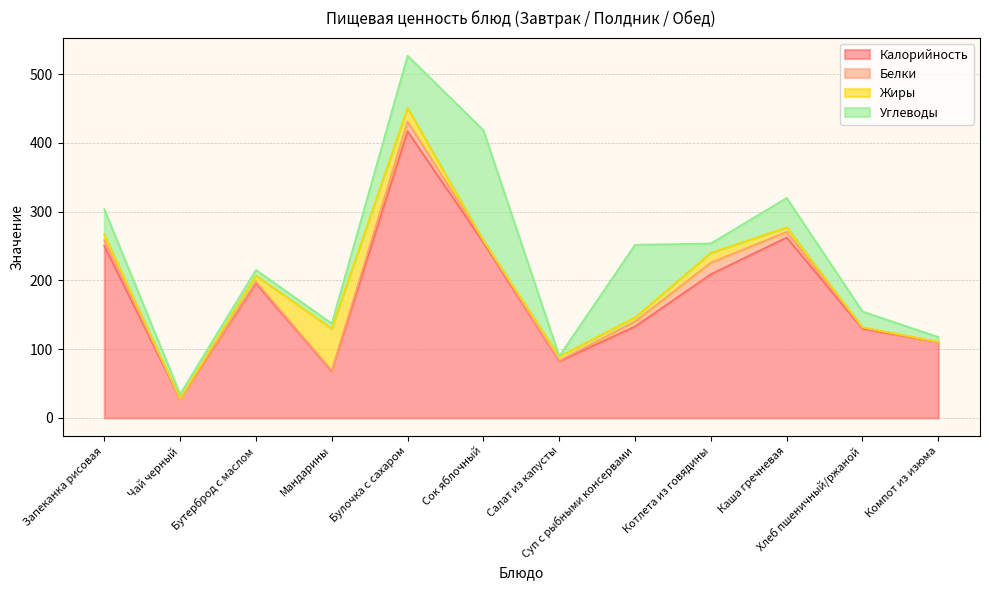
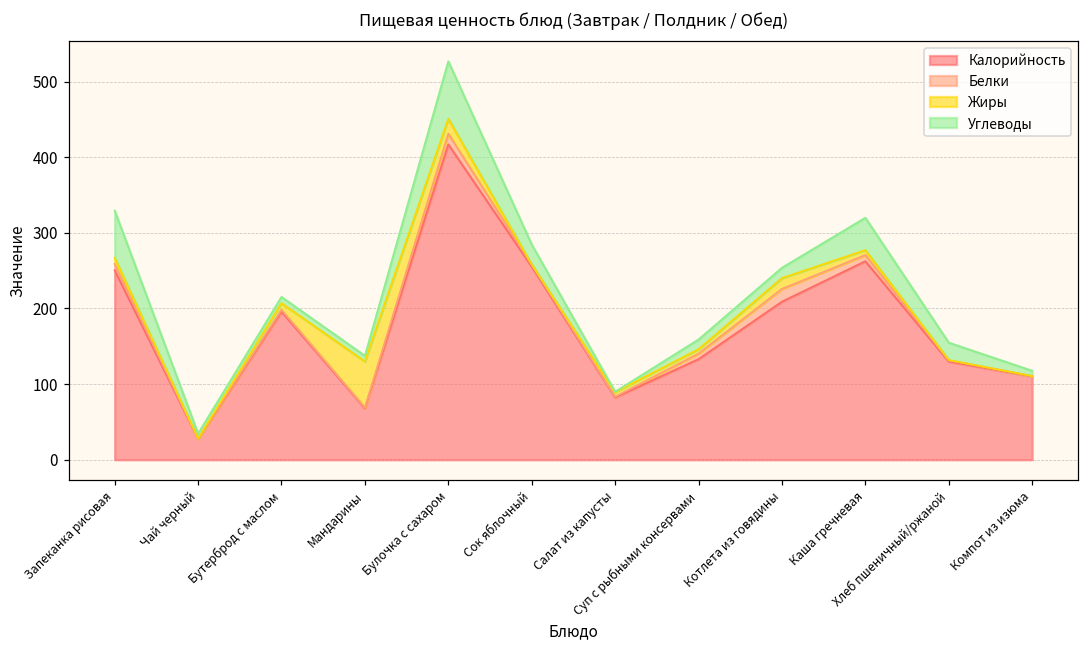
Углеводы, Запеканка рисовая: 40 -> 60
Углеводы, Сок яблочный: 160 -> 30
Углеводы, Суп с рыбными консервами: 110 -> 10
